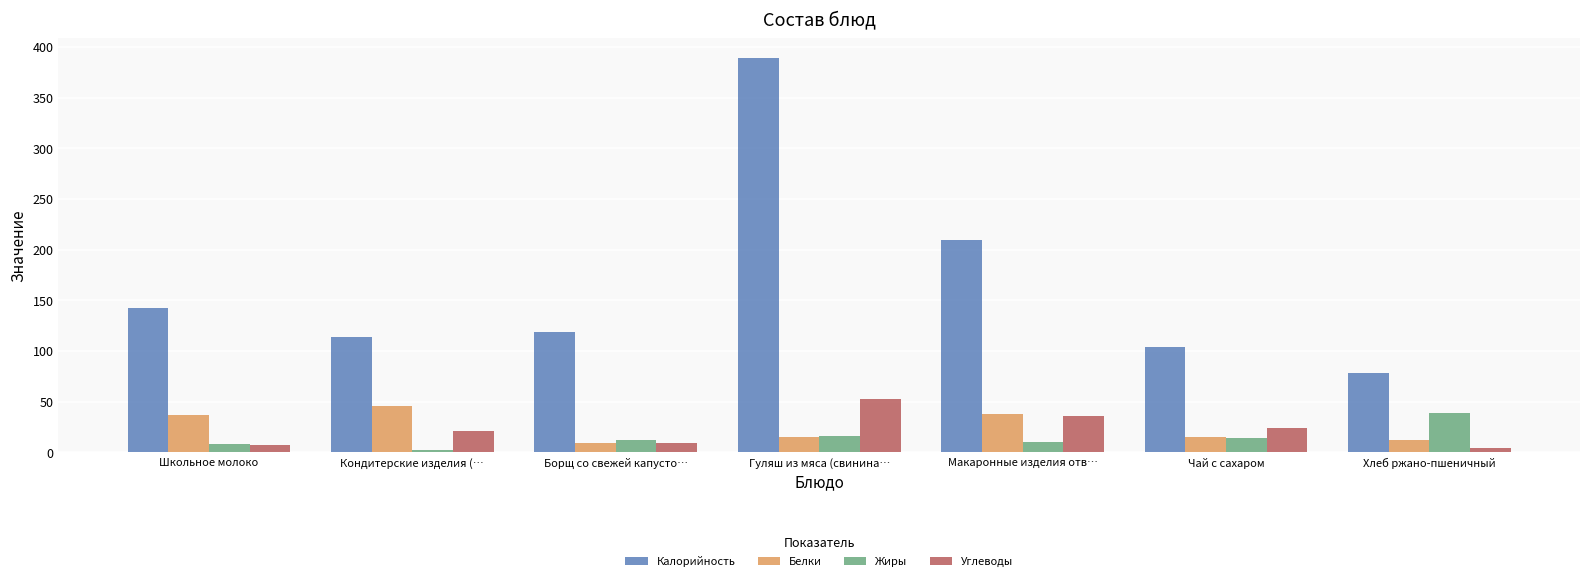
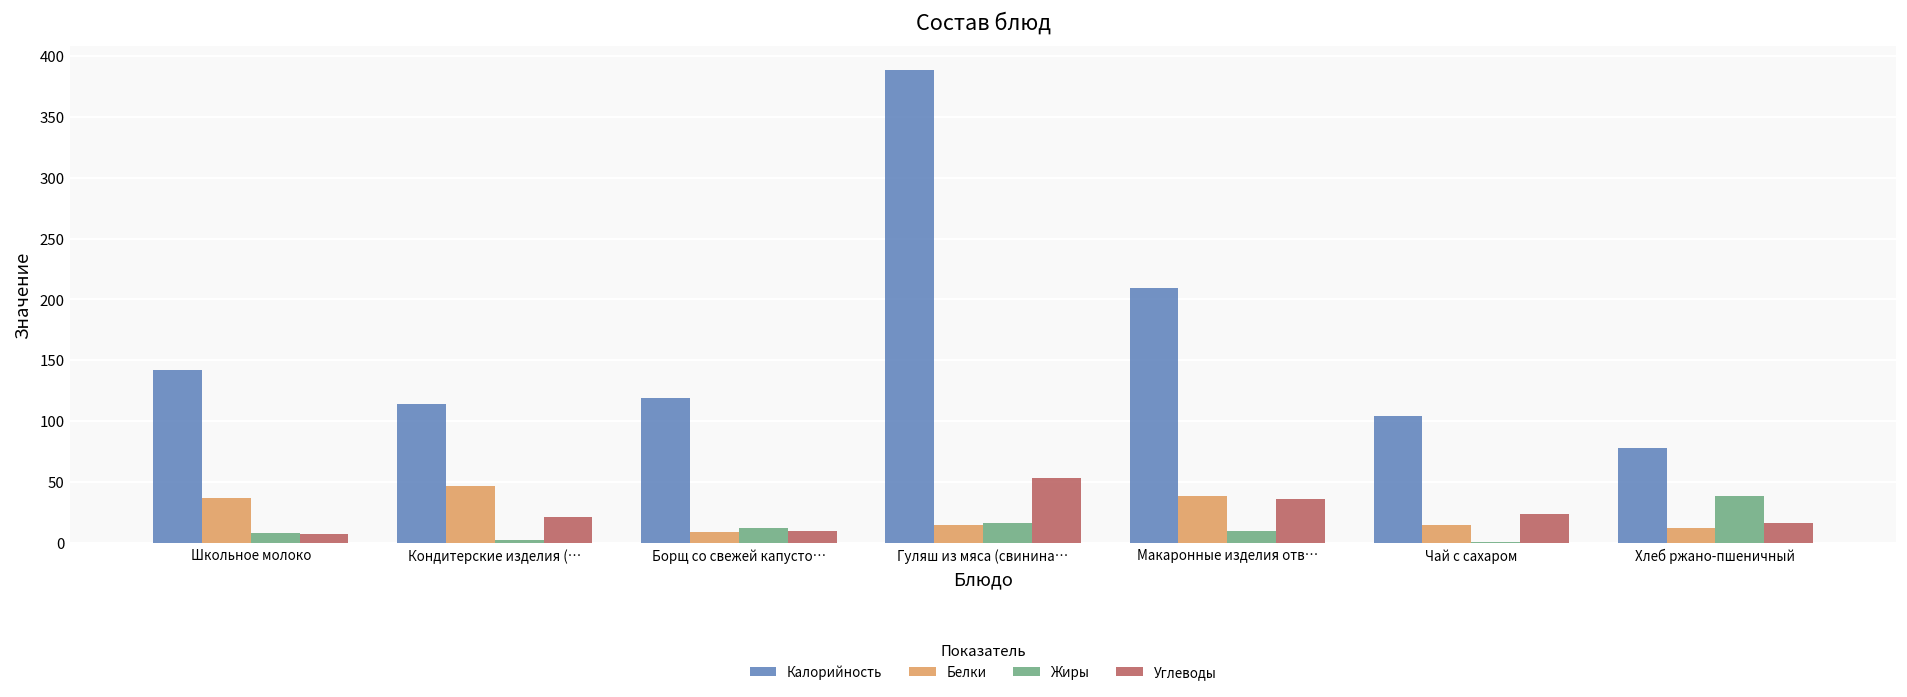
Жиры, Чай с сахаром: 14 -> 1
Углеводы, Хлеб ржано-пшеничный: 5 -> 16
